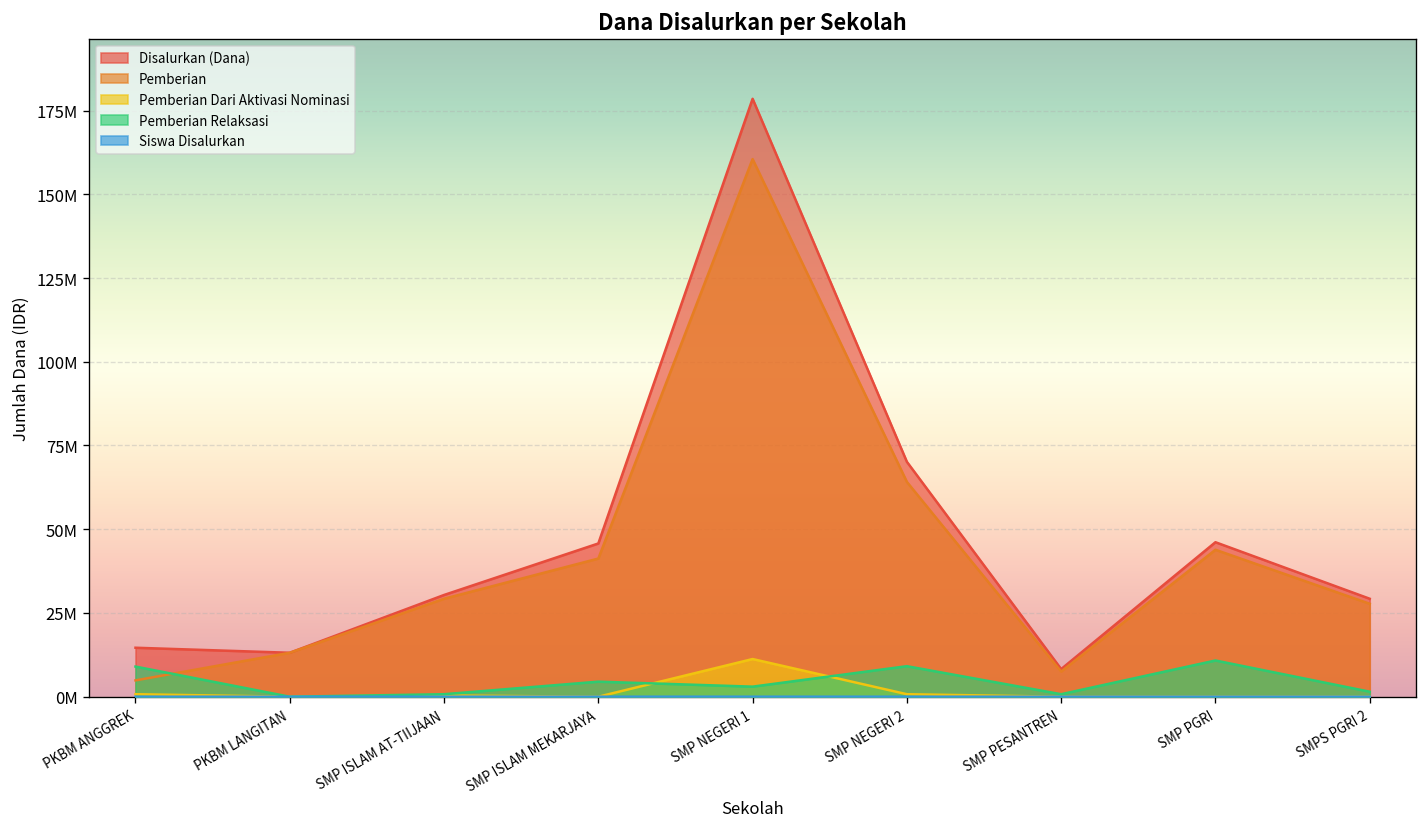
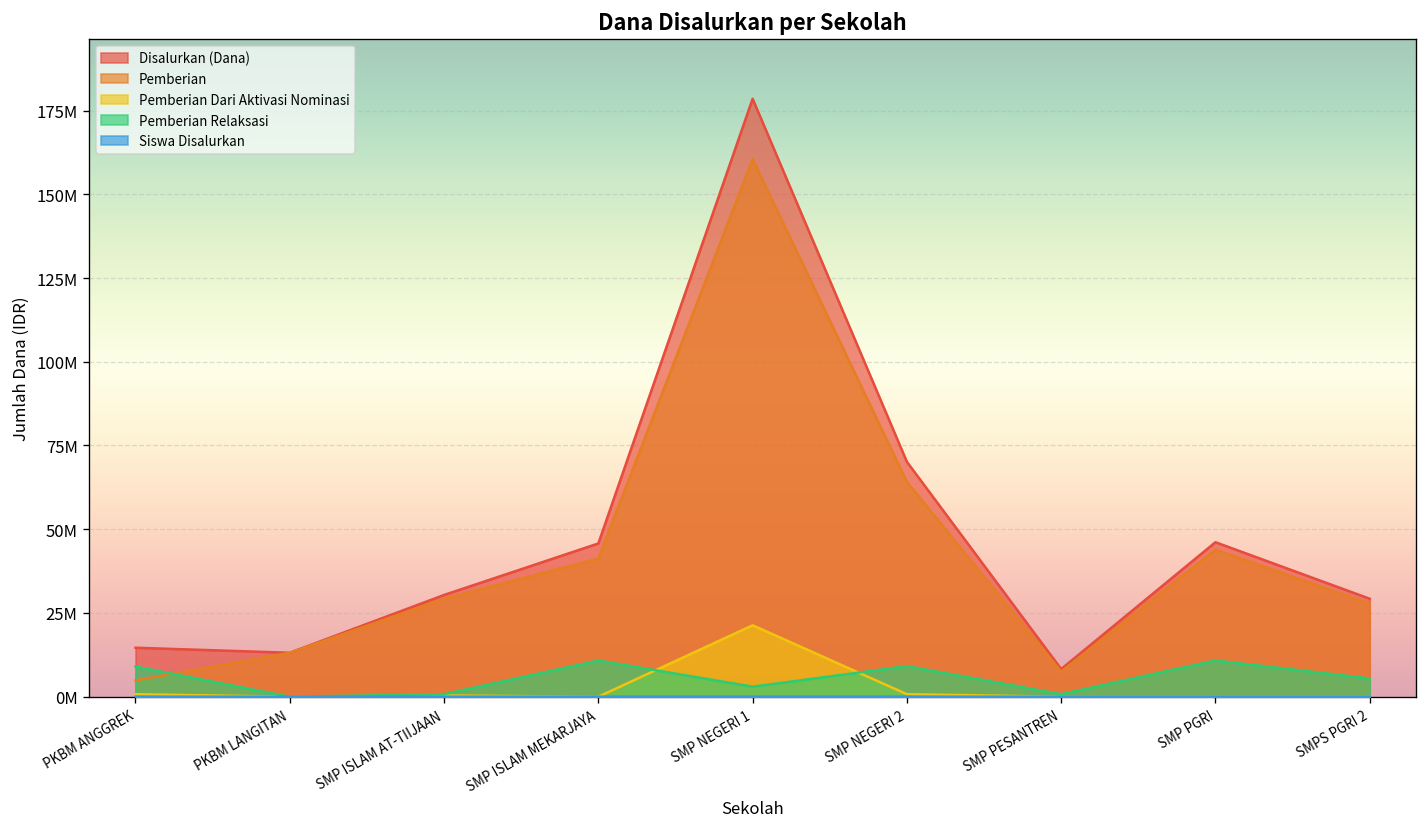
Pemberian Relaksasi, SMP ISLAM MEKARJAYA: 5000000 -> 11000000
Pemberian Dari Aktivasi Nominasi, SMP NEGERI 1: 11000000 -> 21000000
Pemberian Relaksasi, SMPS PGRI 2: 2000000 -> 5000000
